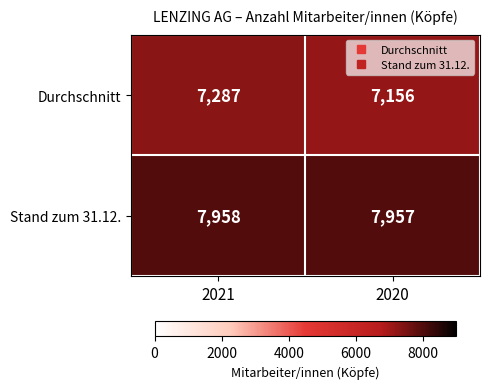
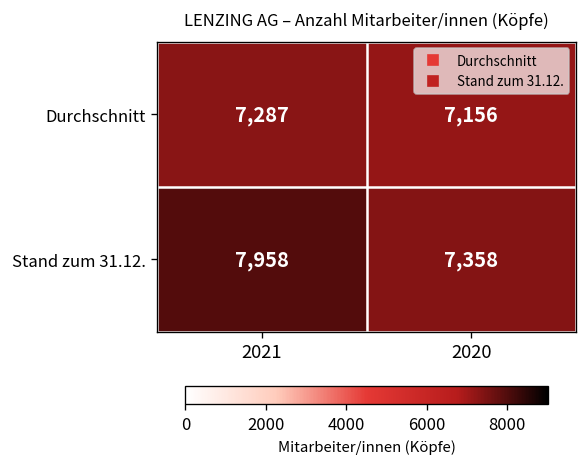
Stand zum 31.12., 2020: 7,957 -> 7,358
